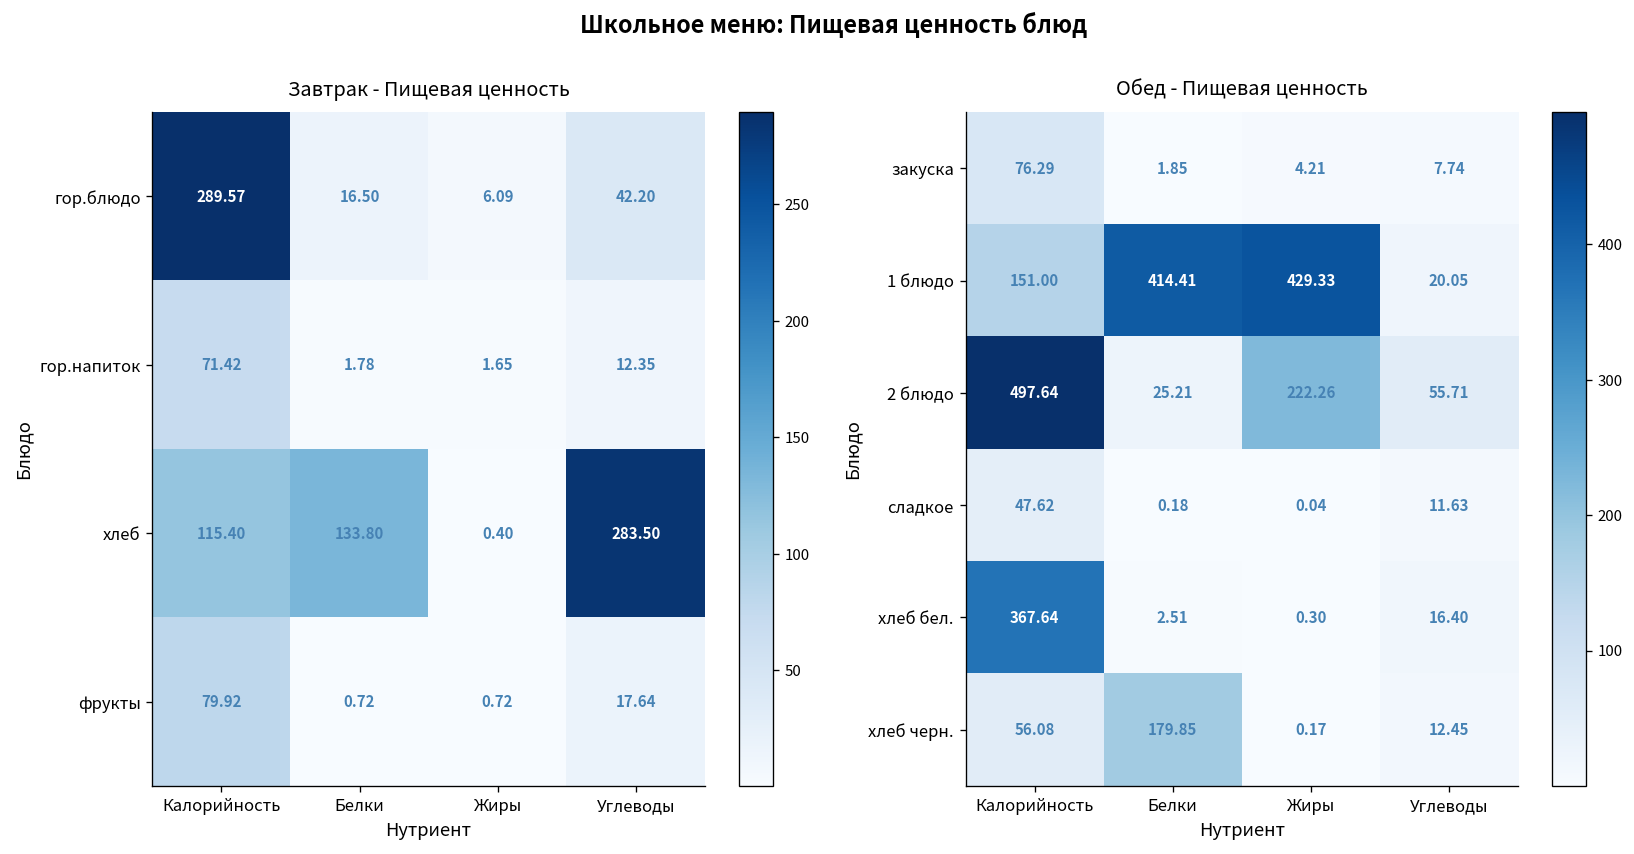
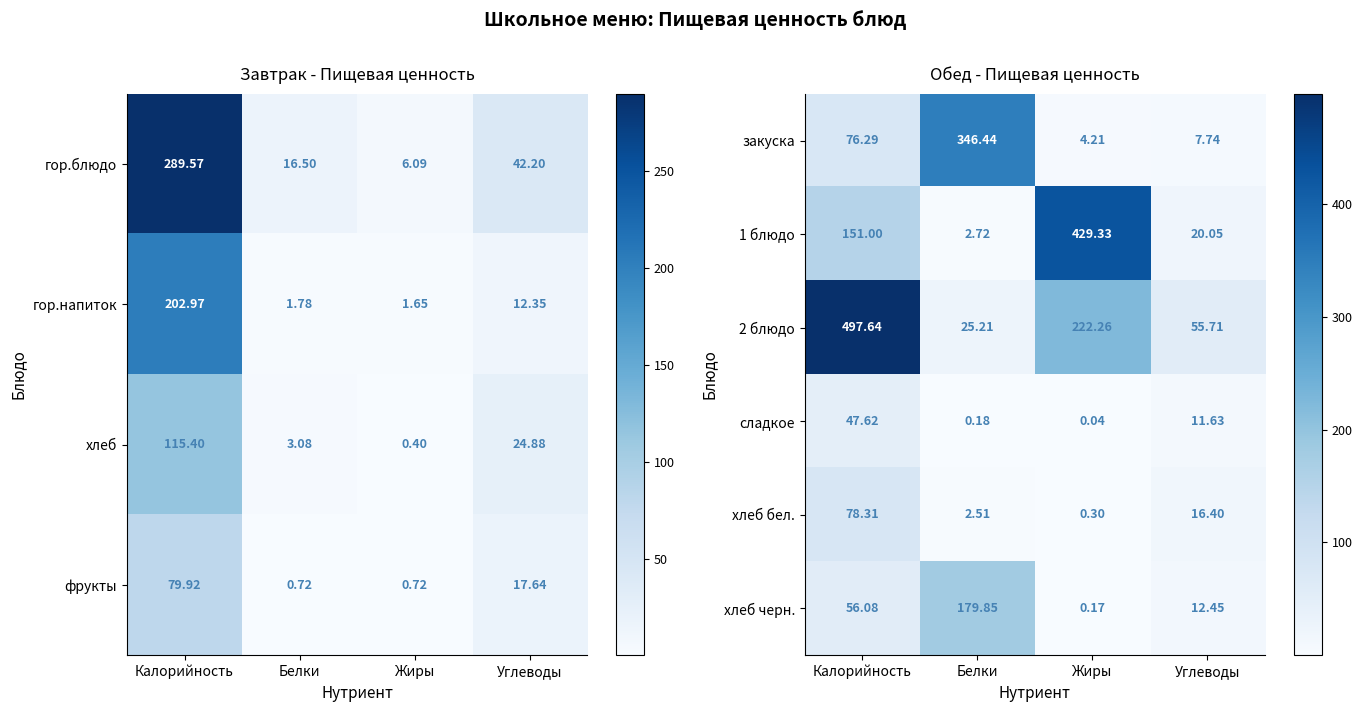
Завтрак - Пищевая ценность, гор.напиток, Калорийность: 71.42 -> 202.97
Завтрак - Пищевая ценность, хлеб, Белки: 133.80 -> 3.08
Завтрак - Пищевая ценность, хлеб, Углеводы: 283.50 -> 24.88
Обед - Пищевая ценность, закуска, Белки: 1.85 -> 346.44
Обед - Пищевая ценность, 1 блюдо, Белки: 414.41 -> 2.72
Обед - Пищевая ценность, хлеб бел., Калорийность: 367.64 -> 78.31
